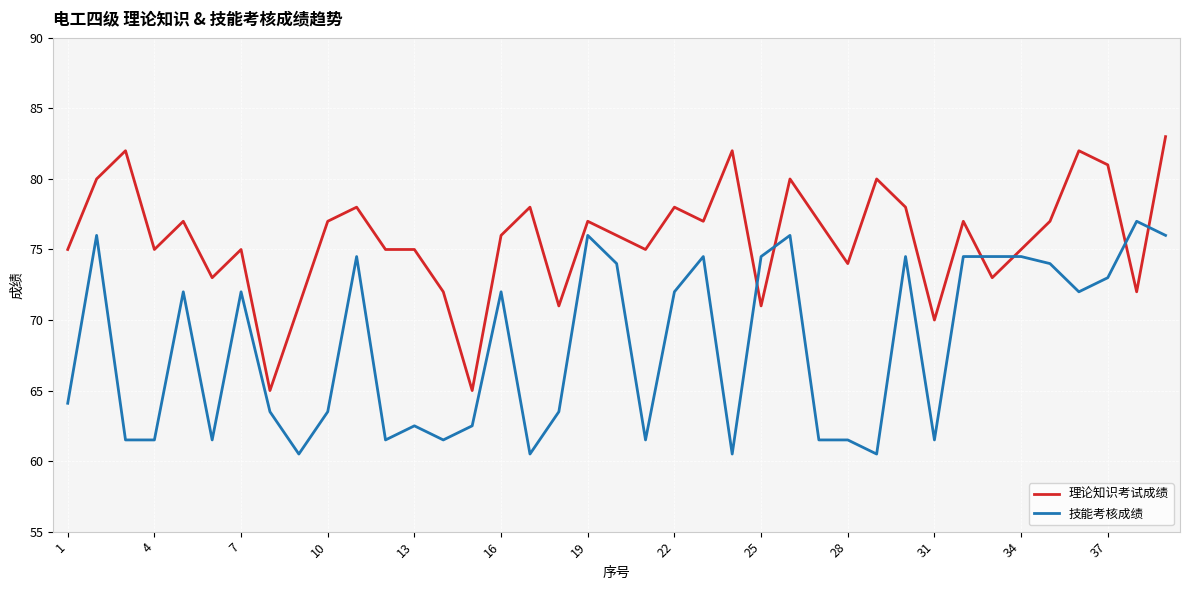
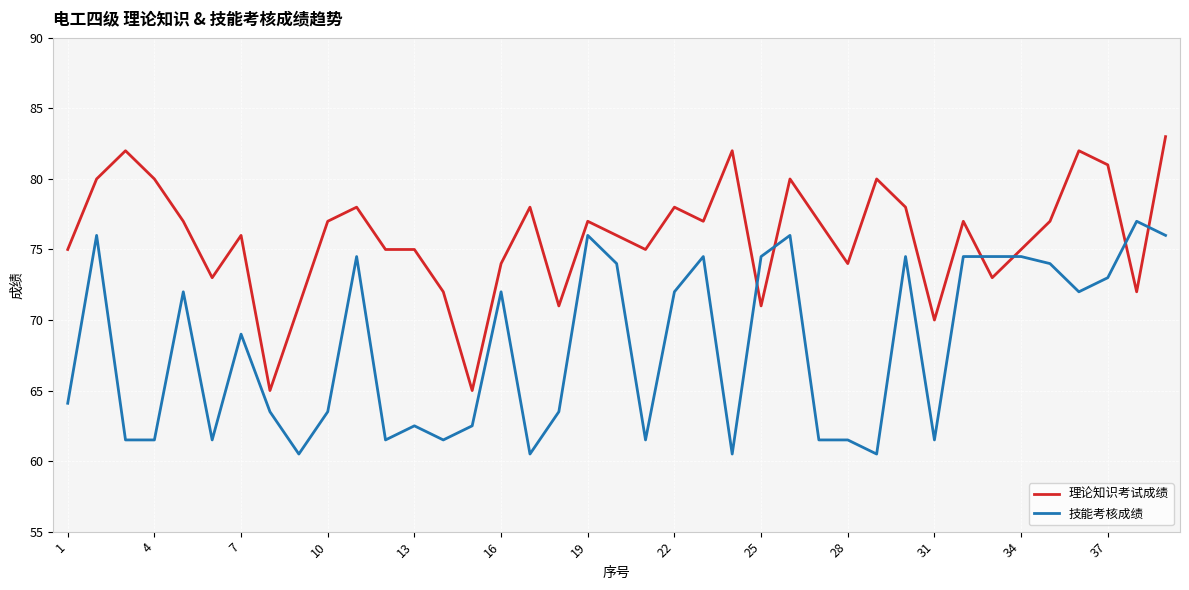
理论知识考试成绩, 4: 75 -> 80
理论知识考试成绩, 7: 75 -> 76
技能考核成绩, 7: 72 -> 69
理论知识考试成绩, 16: 76 -> 74
